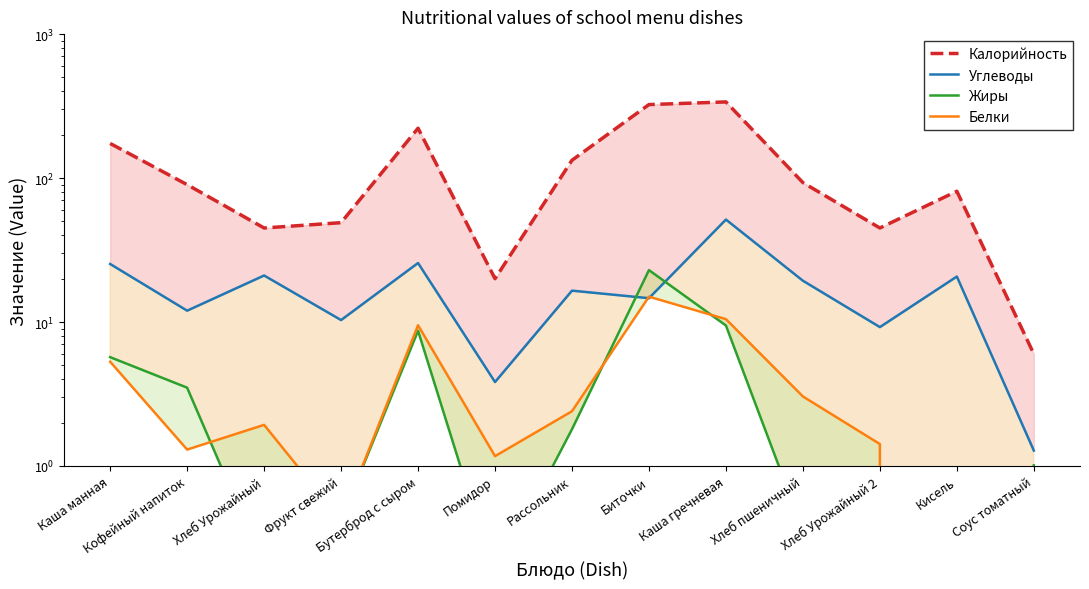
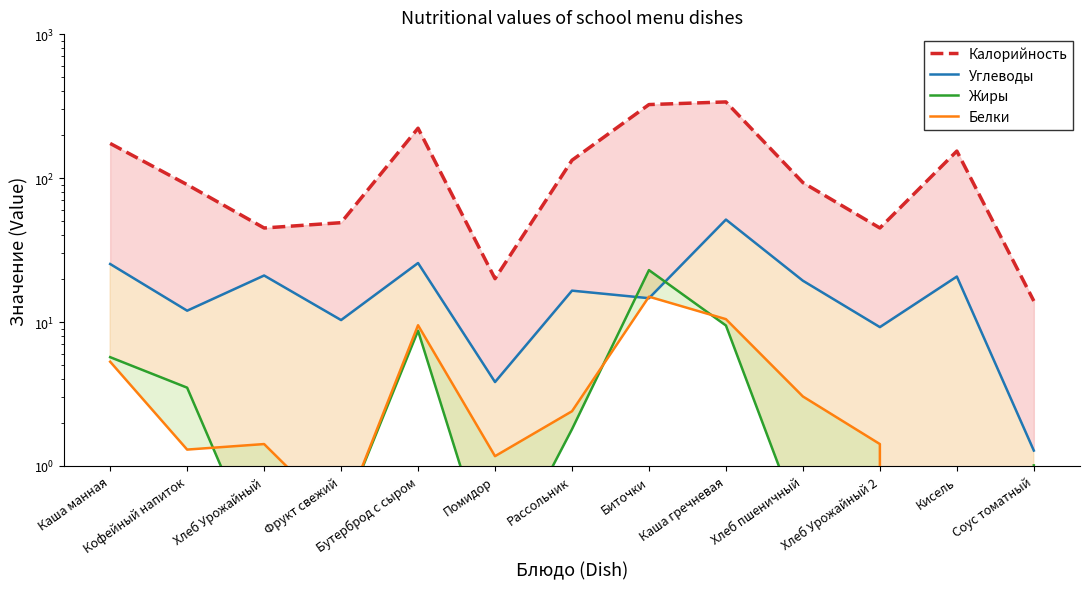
Белки, Хлеб Урожайный: 1.9 -> 1.4
Калорийность, Кисель: 80 -> 150
Калорийность, Соус томатный: 6 -> 14
